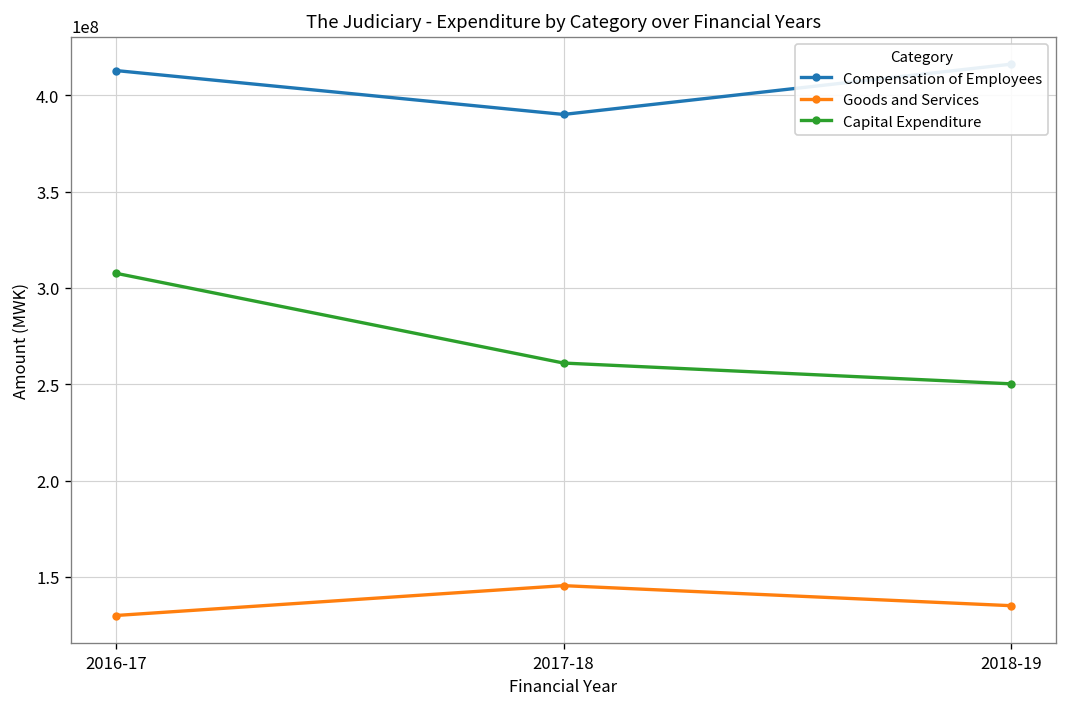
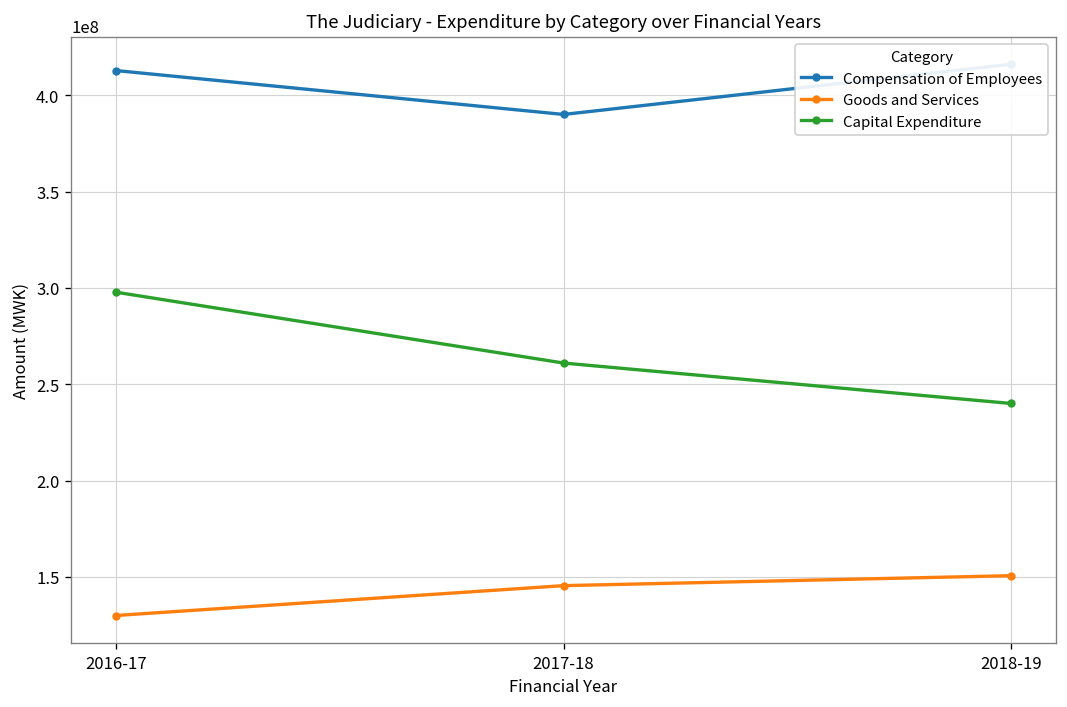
Capital Expenditure, 2016-17: 308000000 -> 298000000
Goods and Services, 2018-19: 135000000 -> 151000000
Capital Expenditure, 2018-19: 250000000 -> 240000000
